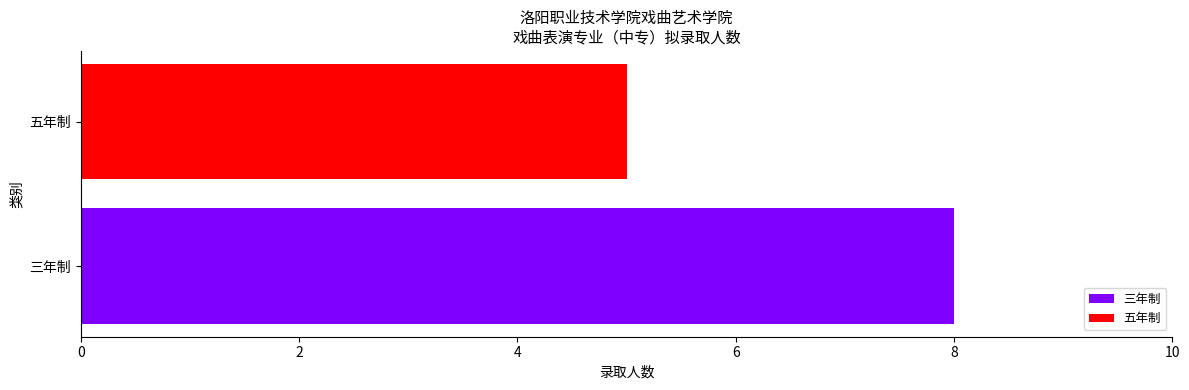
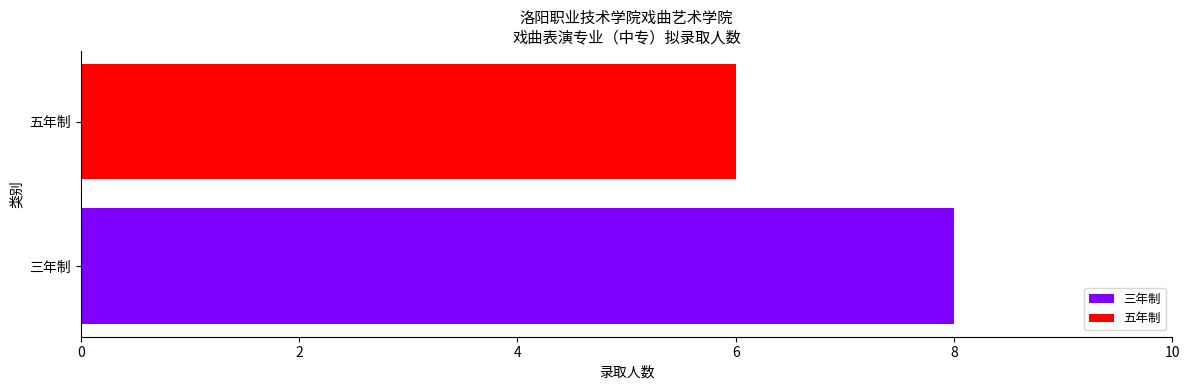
五年制: 5 -> 6
